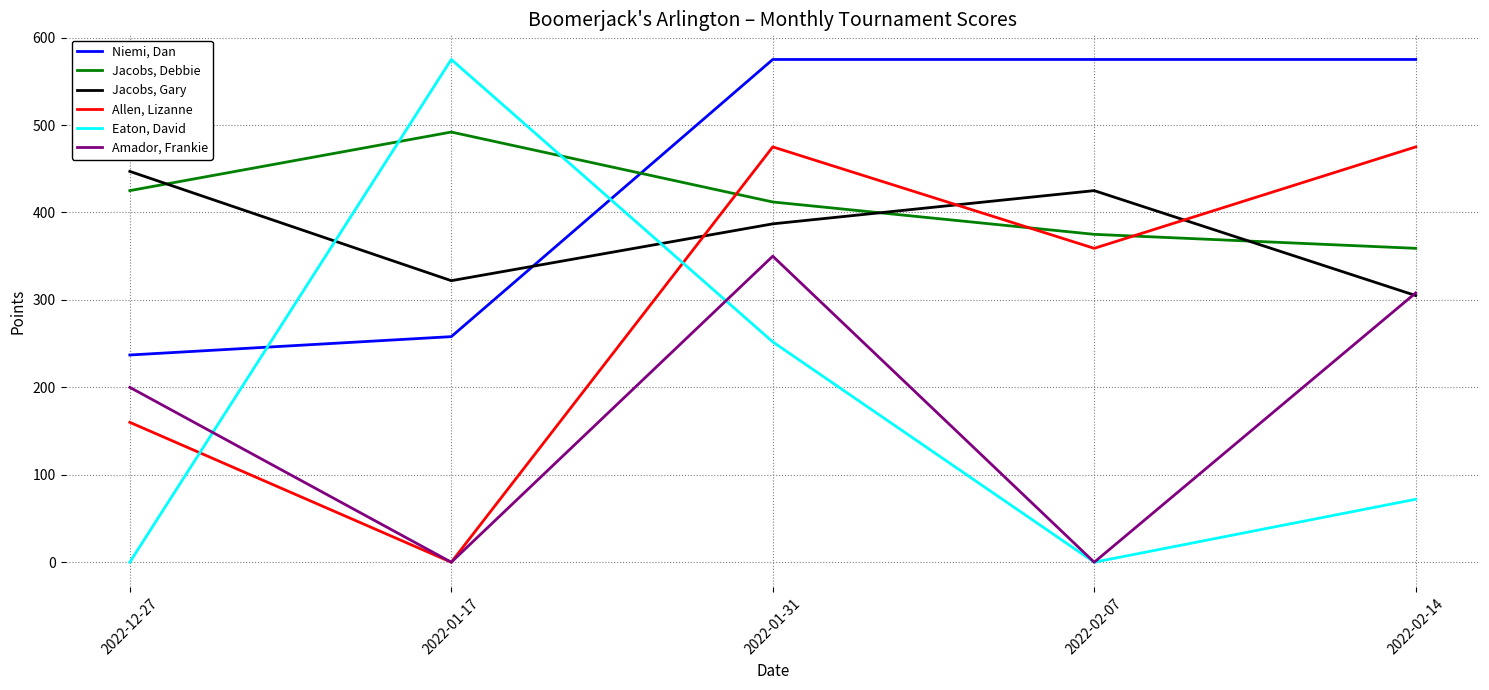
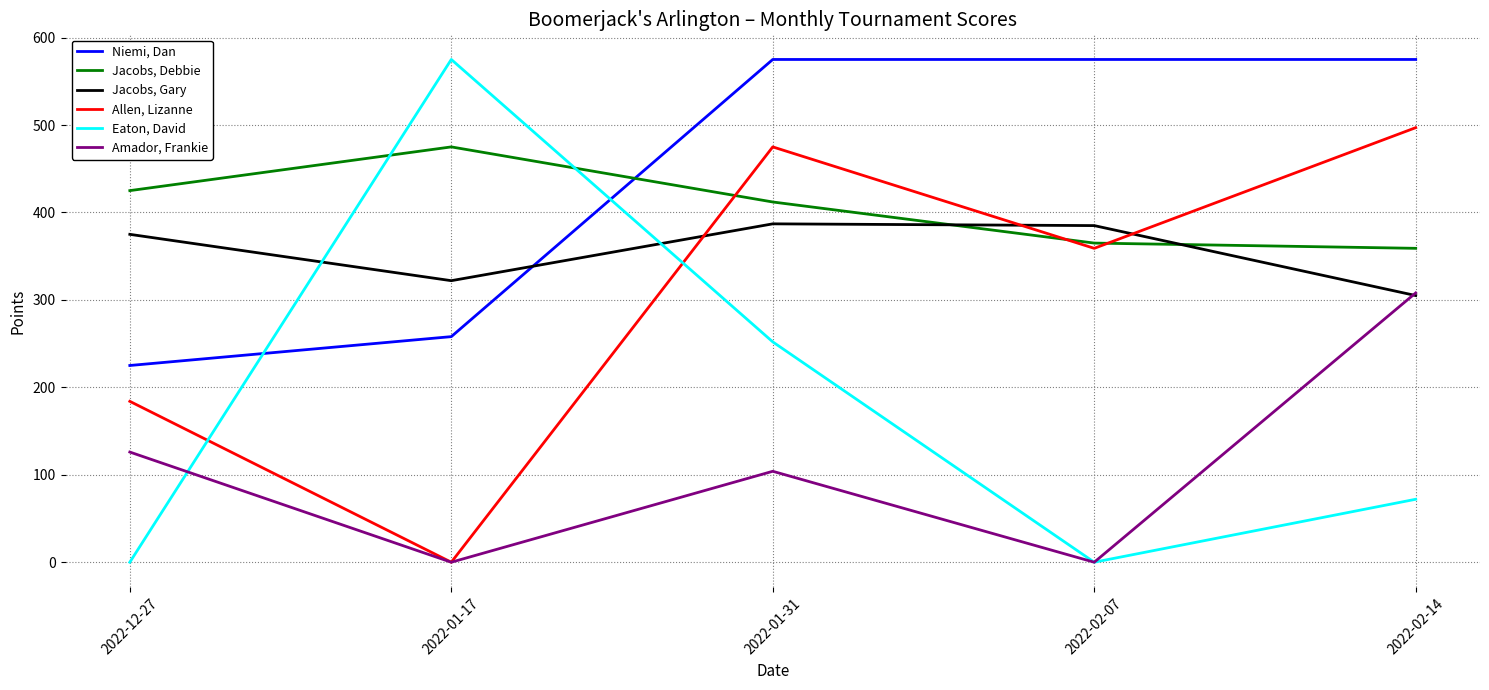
Niemi, Dan, 2022-12-27: 240 -> 230
Jacobs, Gary, 2022-12-27: 450 -> 380
Allen, Lizanne, 2022-12-27: 160 -> 180
Amador, Frankie, 2022-12-27: 200 -> 130
Jacobs, Debbie, 2022-01-17: 490 -> 480
Amador, Frankie, 2022-01-31: 350 -> 100
Jacobs, Debbie, 2022-02-07: 380 -> 370
Jacobs, Gary, 2022-02-07: 430 -> 390
Allen, Lizanne, 2022-02-14: 480 -> 500
